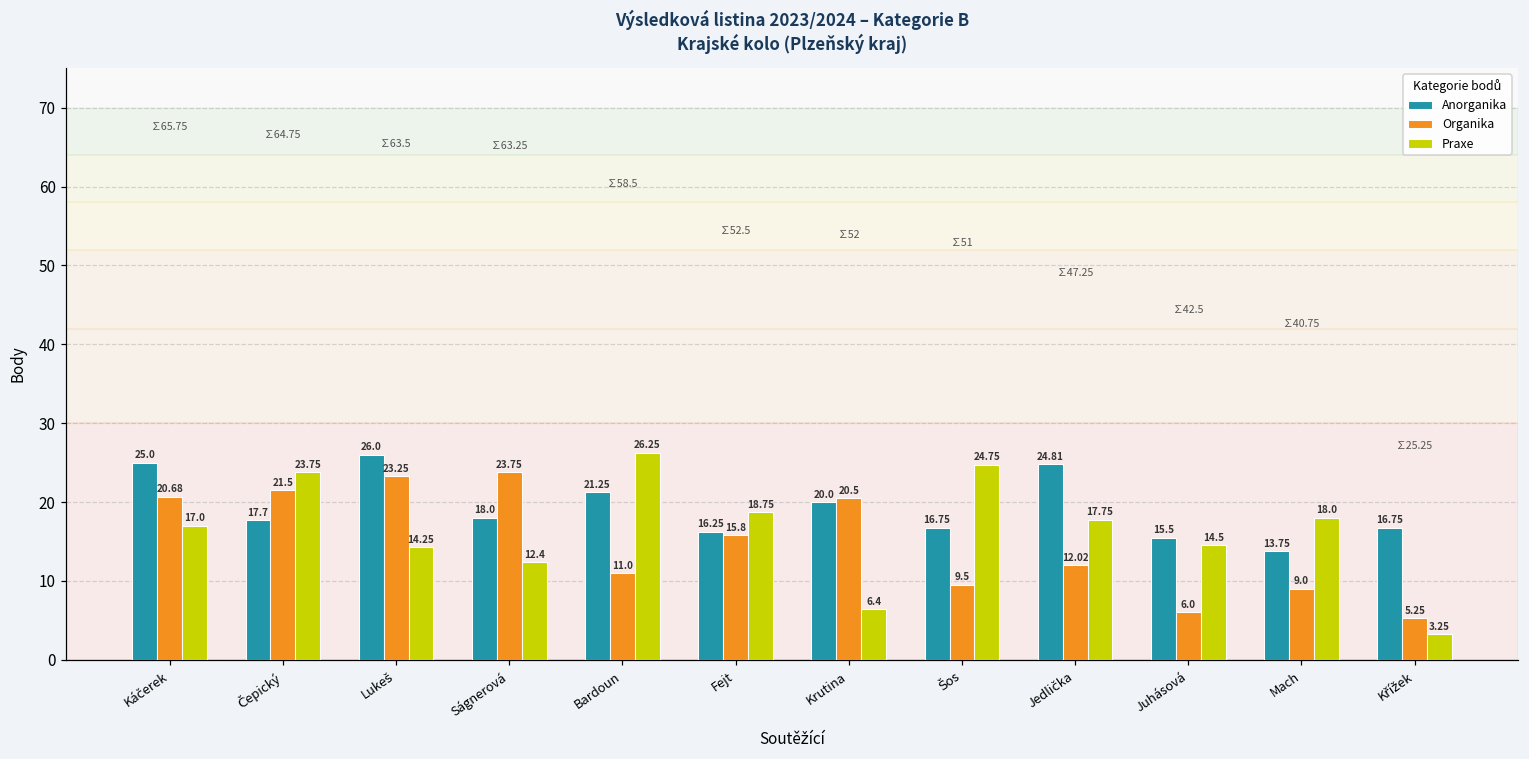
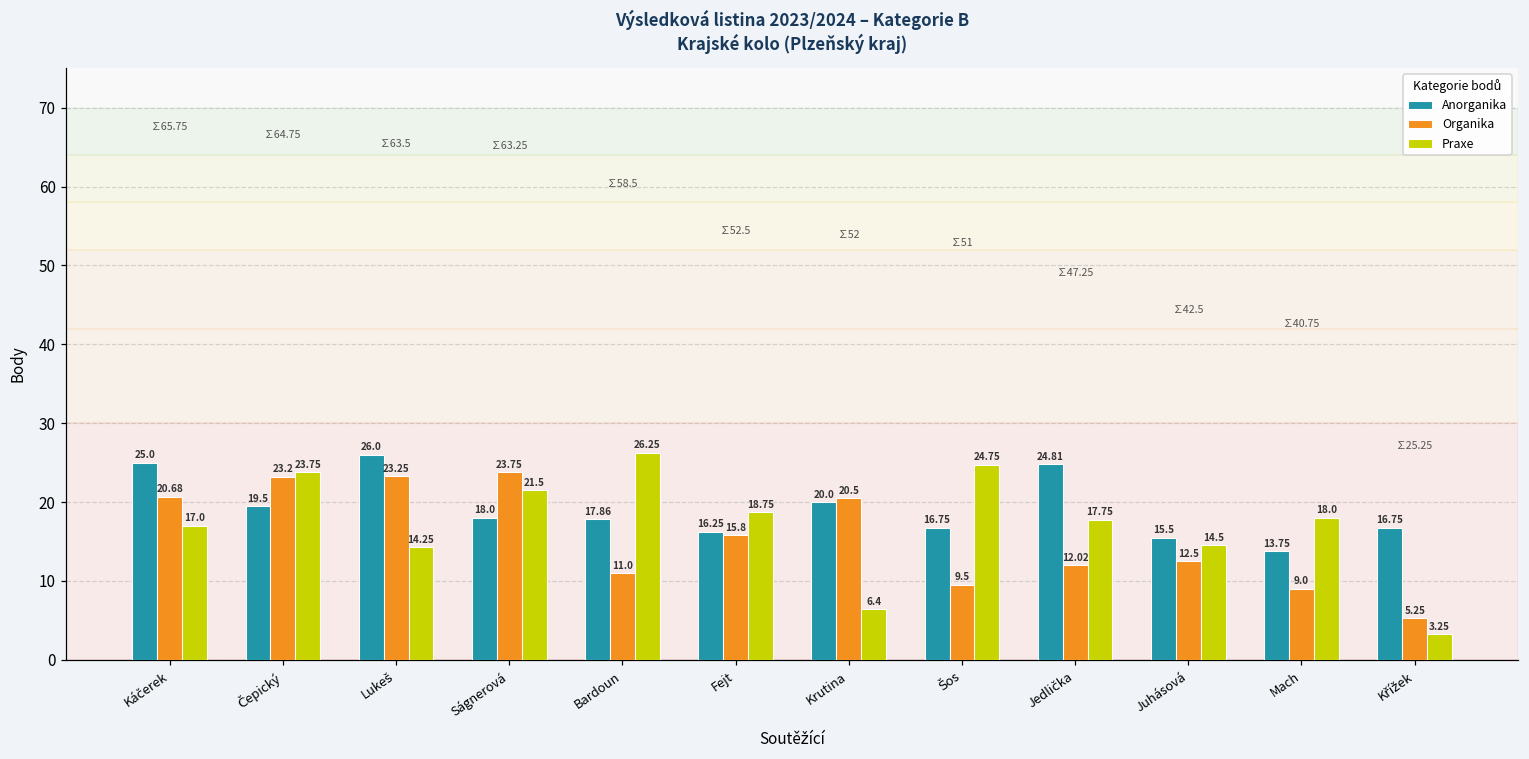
Anorganika, Čepický: 17.7 -> 19.5
Organika, Čepický: 21.5 -> 23.2
Praxe, Ságnerová: 12.4 -> 21.5
Anorganika, Bardoun: 21.25 -> 17.86
Organika, Juhásová: 6.0 -> 12.5
